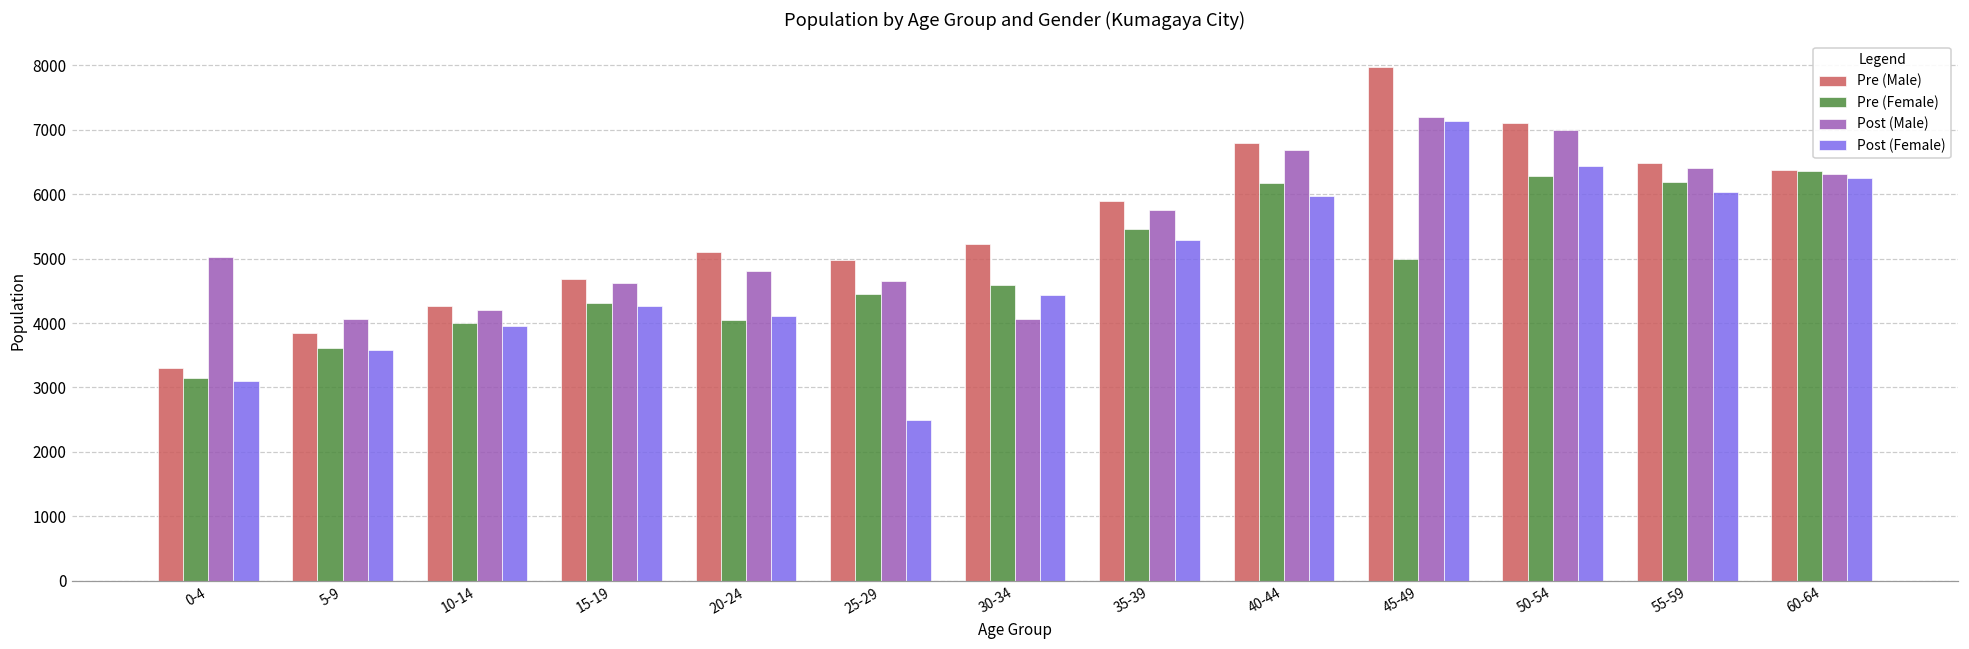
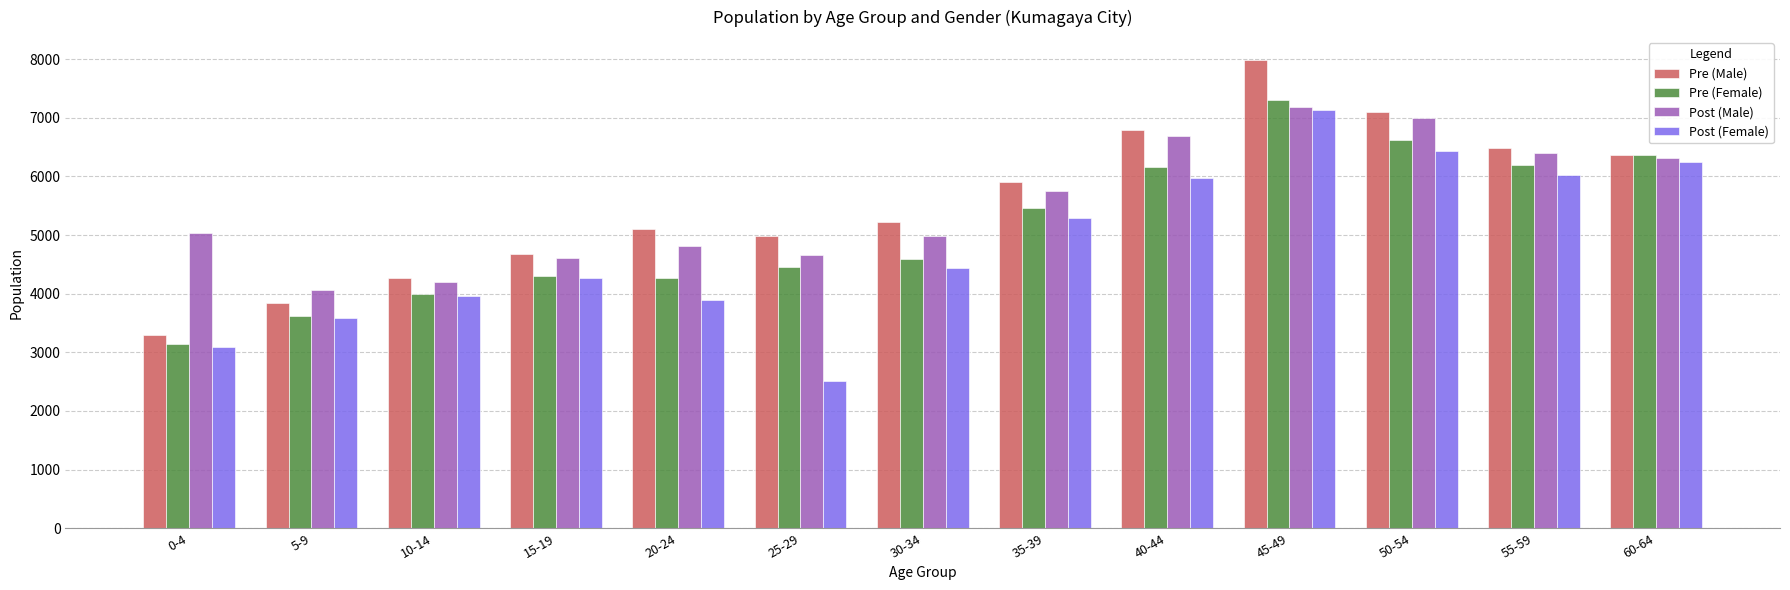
Pre (Female), 20-24: 4000 -> 4300
Post (Female), 20-24: 4100 -> 3900
Post (Male), 30-34: 4100 -> 5000
Pre (Female), 45-49: 5000 -> 7300
Pre (Female), 50-54: 6300 -> 6600
